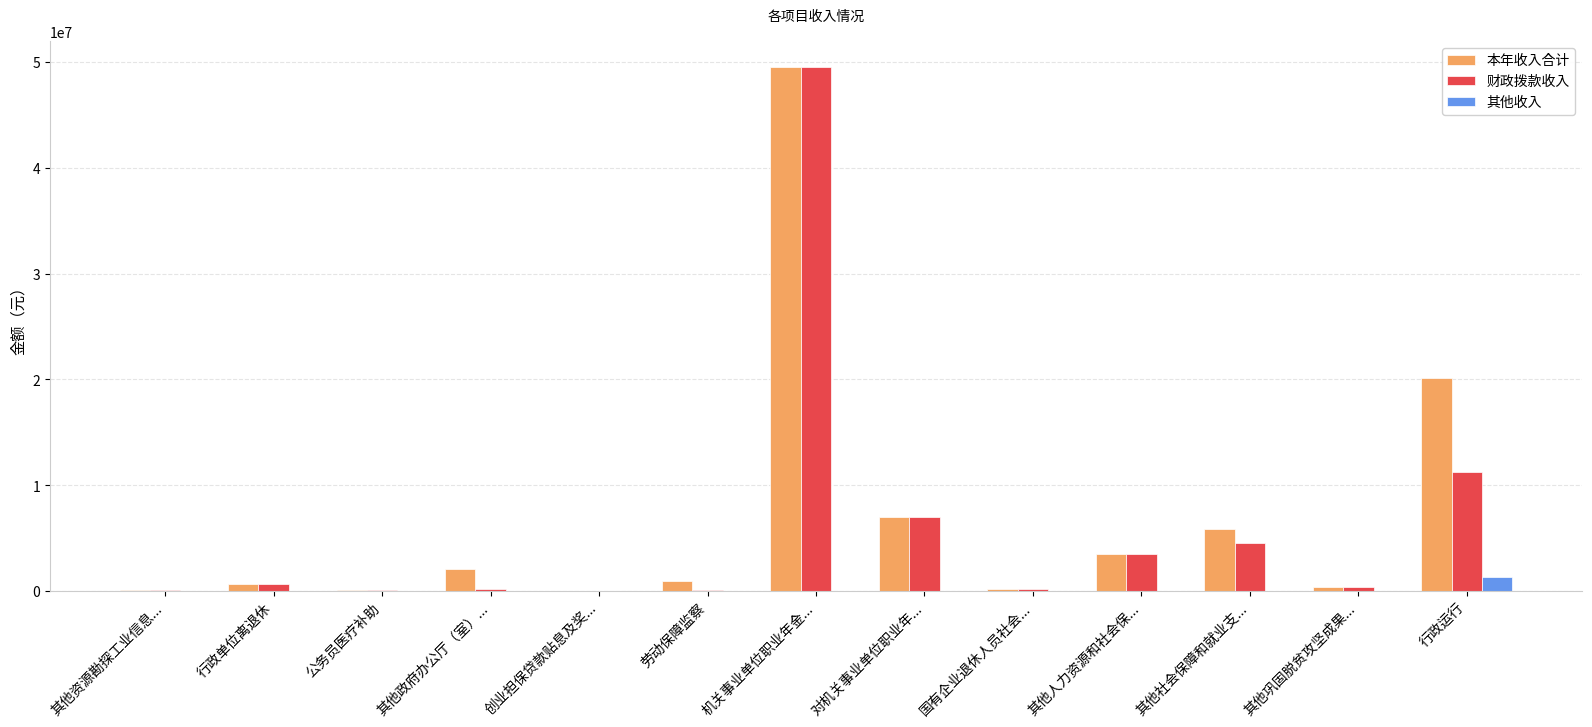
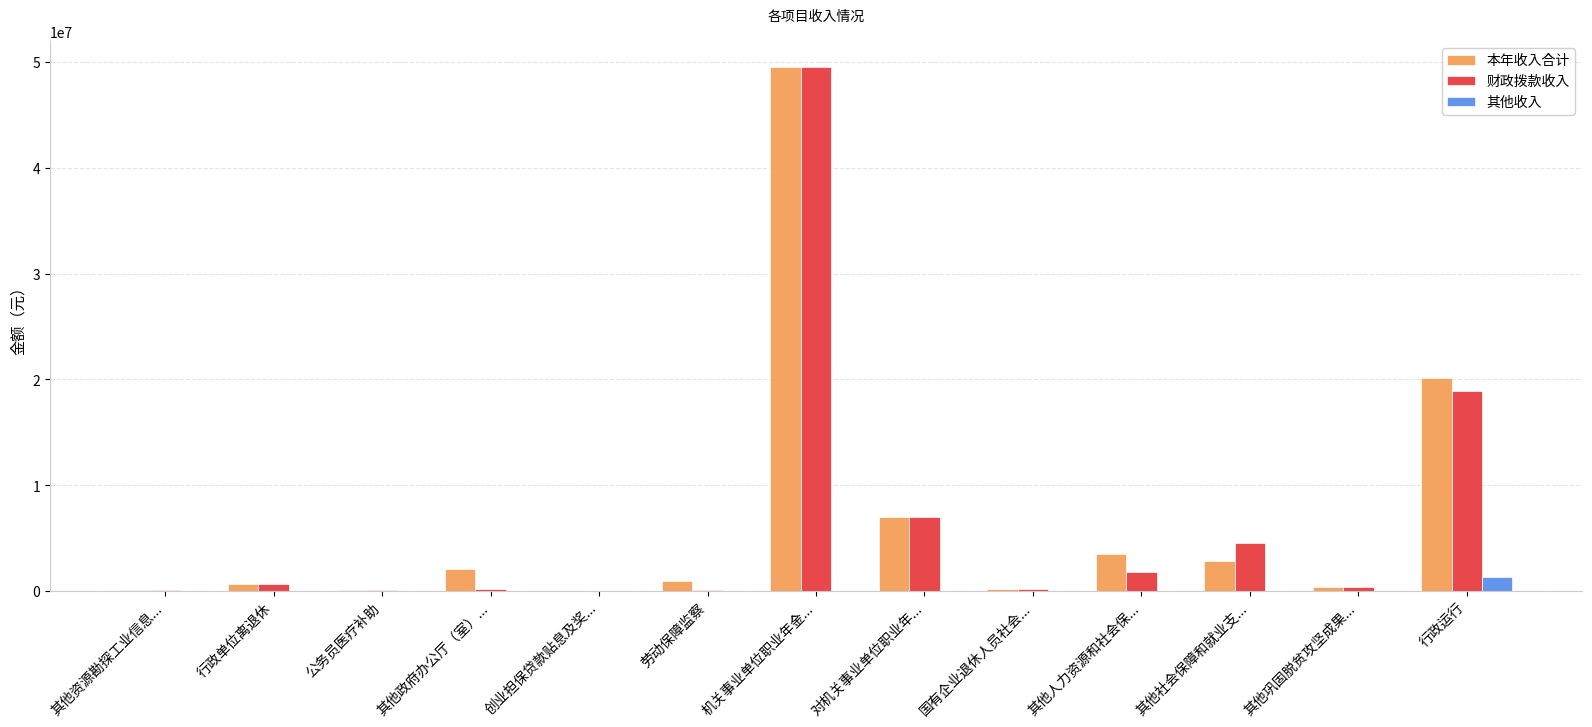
财政拨款收入, 其他人力资源和社会保...: 3500000 -> 1800000
本年收入合计, 其他社会保障和就业支...: 5900000 -> 2900000
财政拨款收入, 行政运行: 11200000 -> 18900000
